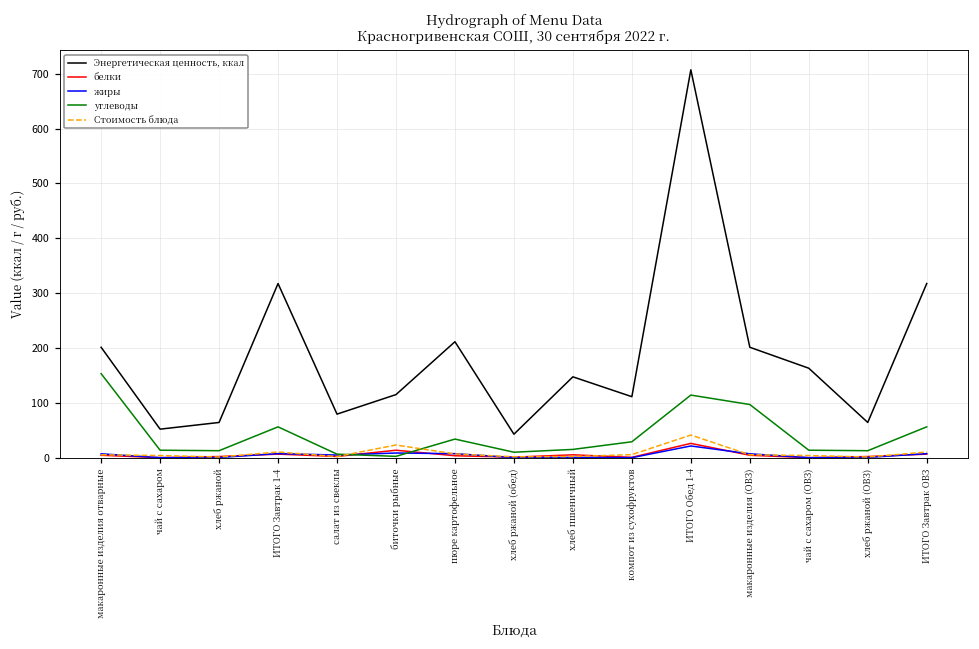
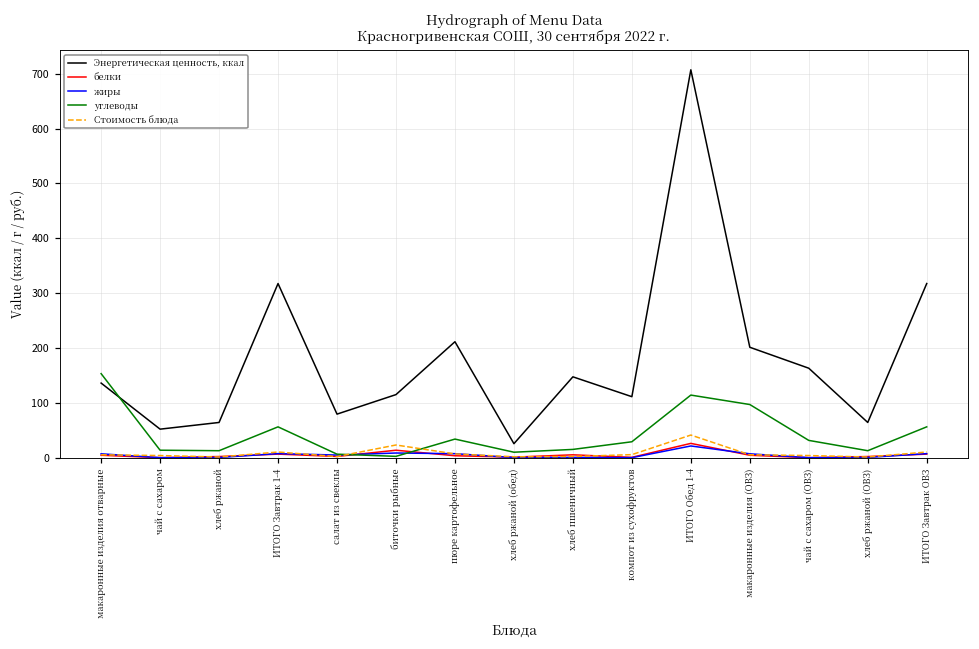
Энергетическая ценность, ккал, макаронные изделия отварные: 200 -> 140
Энергетическая ценность, ккал, хлеб ржаной (обед): 40 -> 30
углеводы, чай с сахаром (ОВЗ): 10 -> 30
